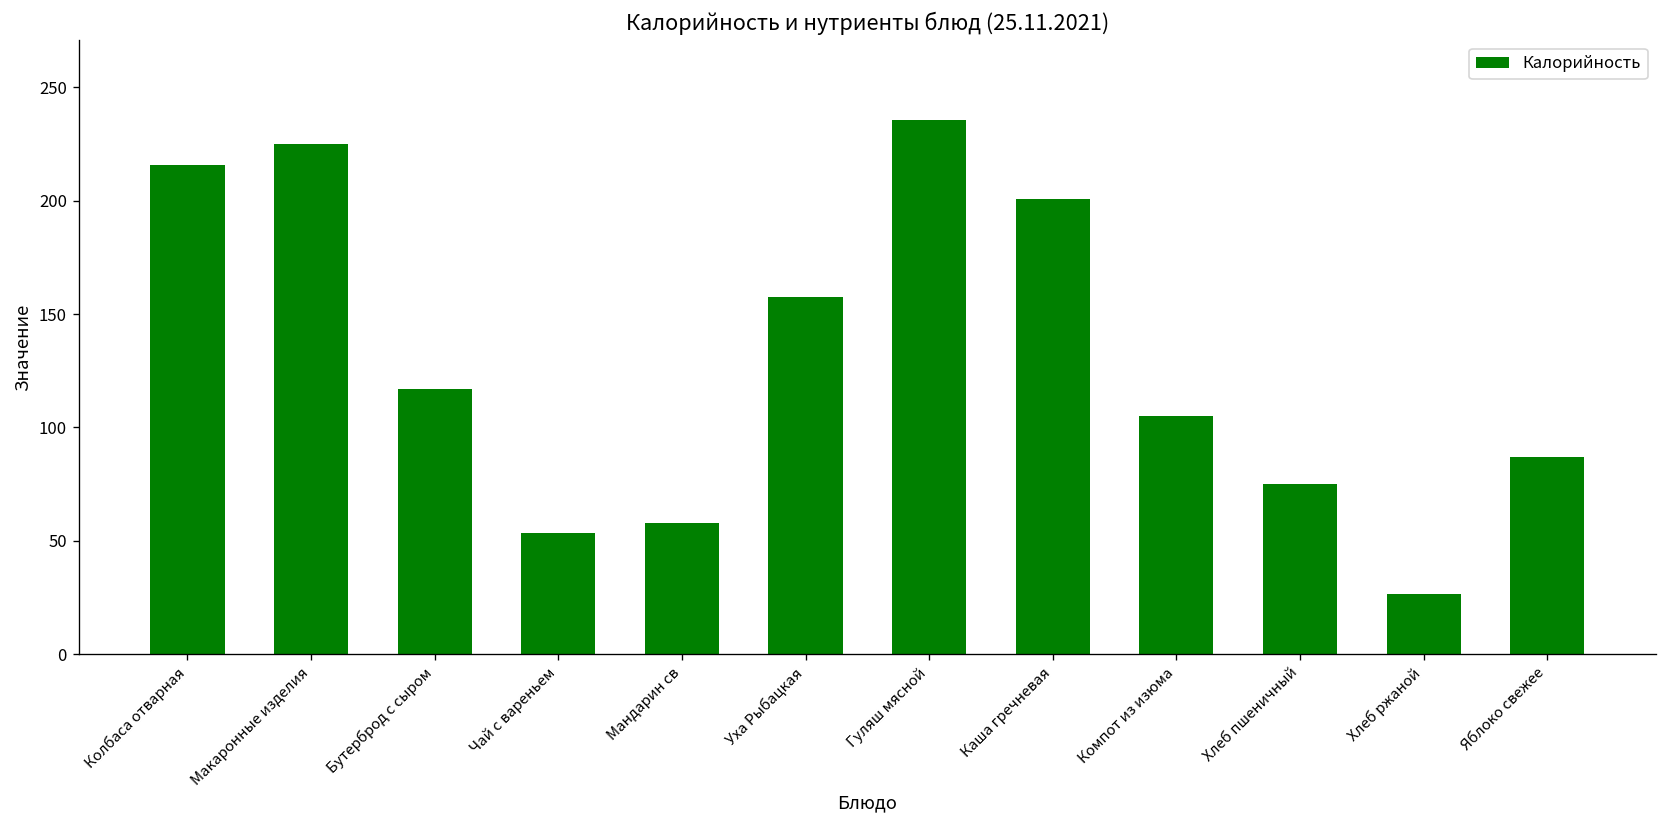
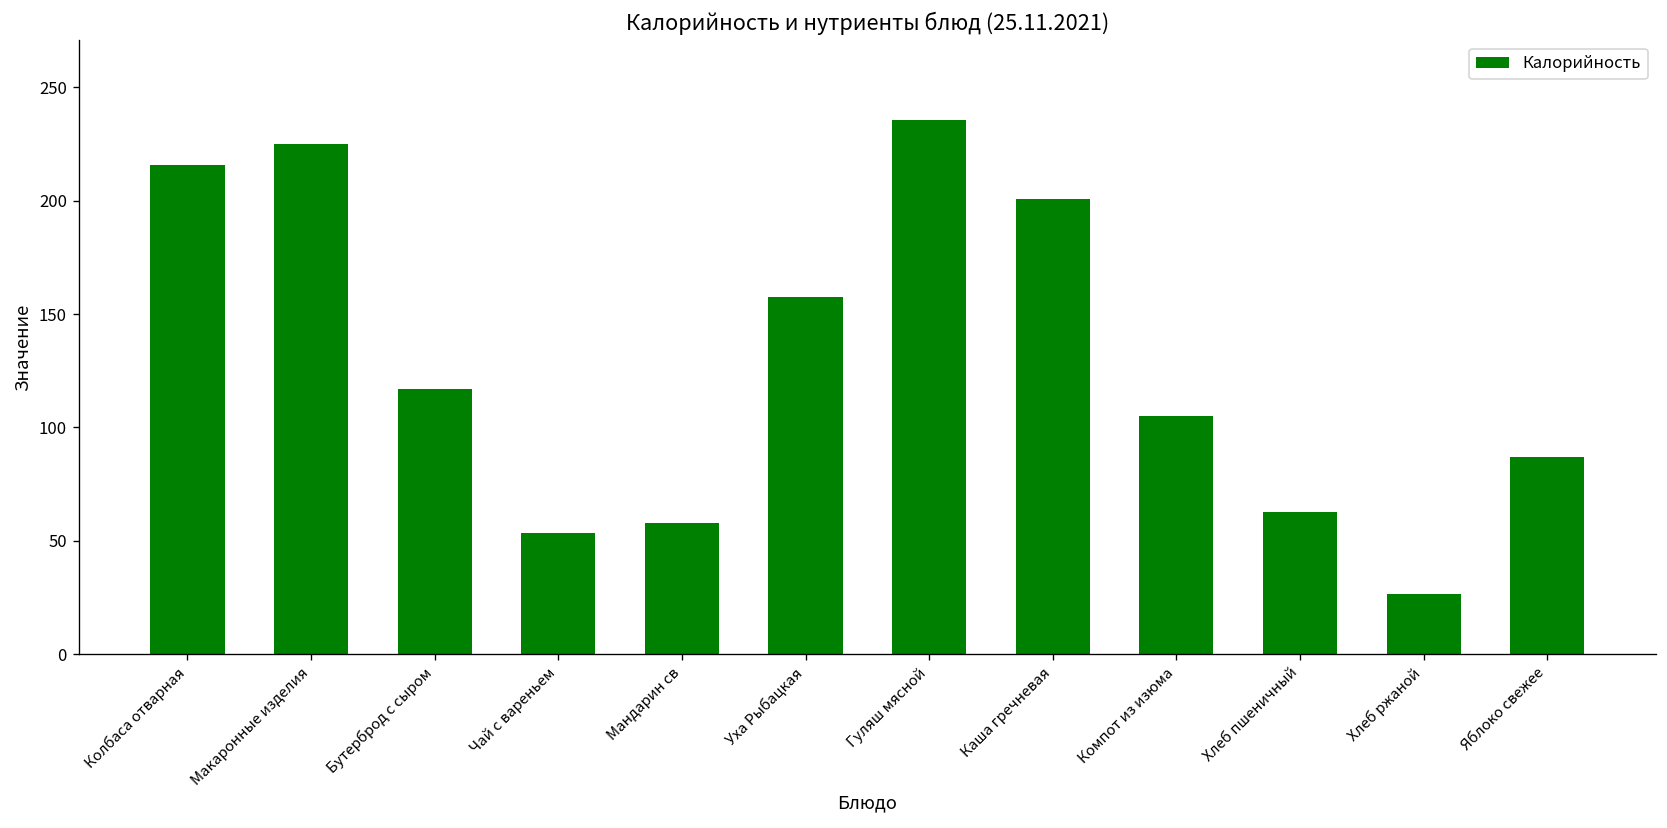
Хлеб пшеничный: 75 -> 63
